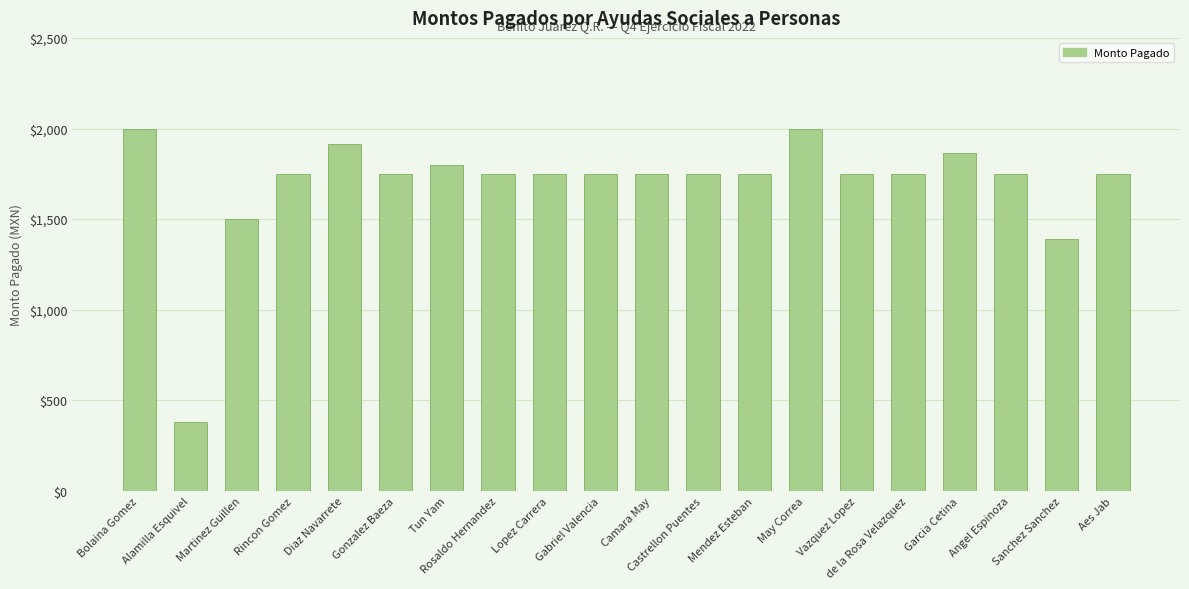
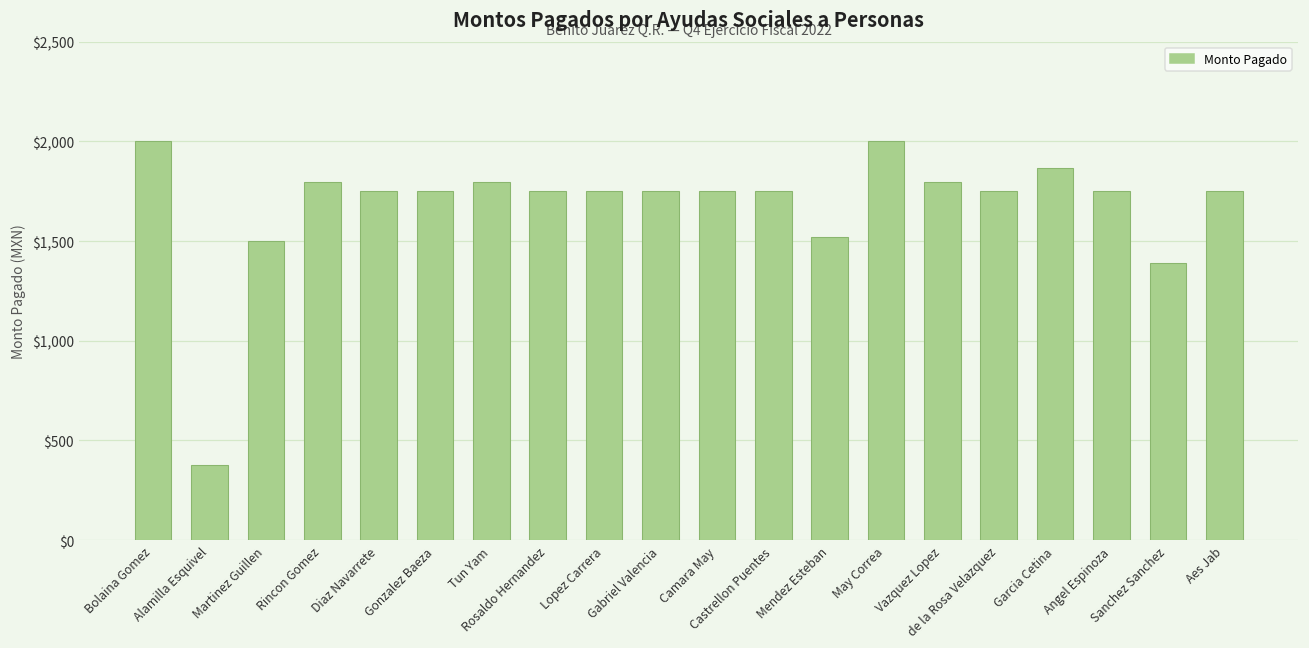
Rincon Gomez: $1,750 -> $1,800
Diaz Navarrete: $1,920 -> $1,750
Mendez Esteban: $1,750 -> $1,520
Vazquez Lopez: $1,750 -> $1,800
